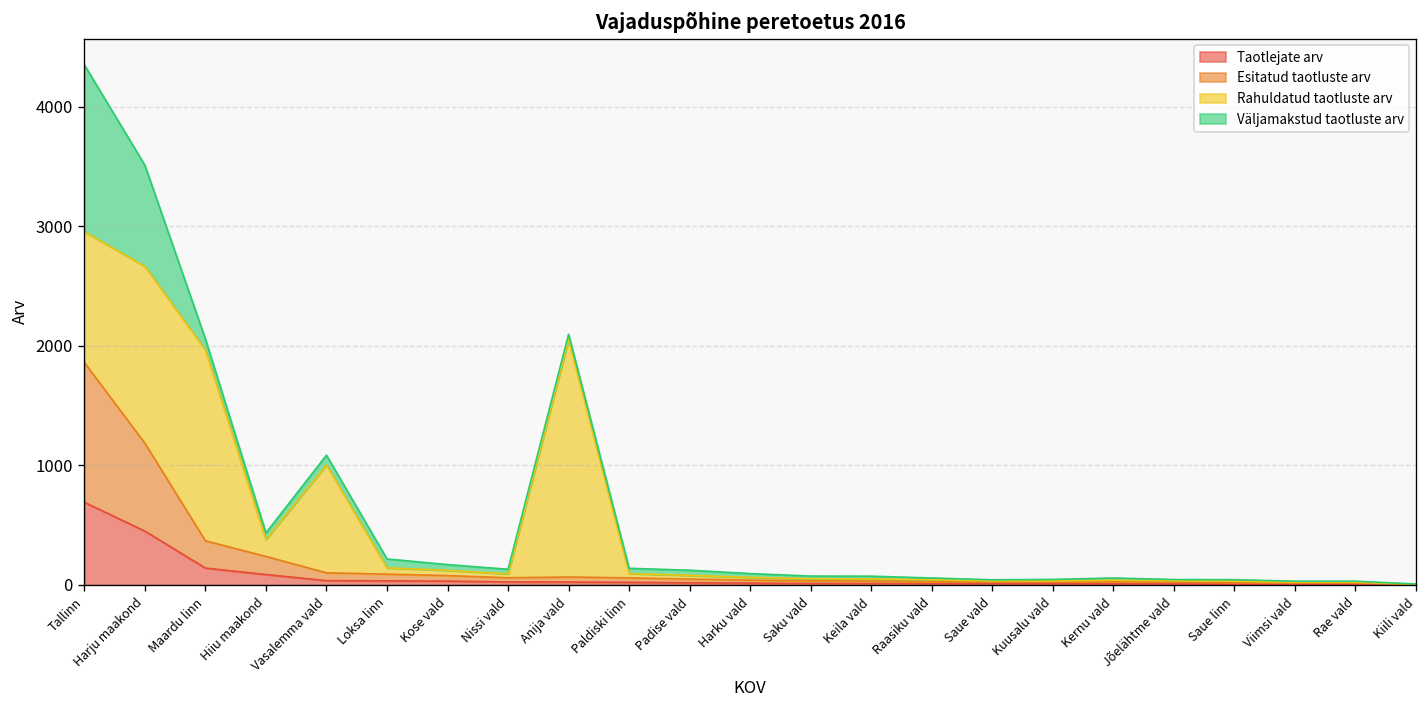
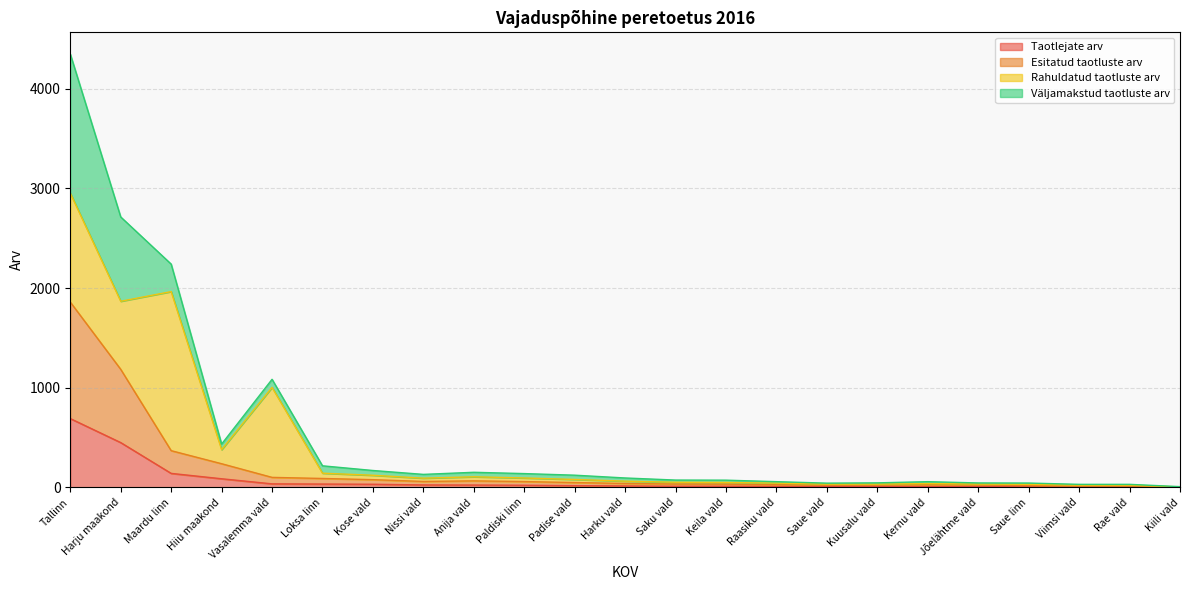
Rahuldatud taotluste arv, Harju maakond: 1500 -> 700
Väljamakstud taotluste arv, Maardu linn: 100 -> 300
Rahuldatud taotluste arv, Anija vald: 2000 -> 0
